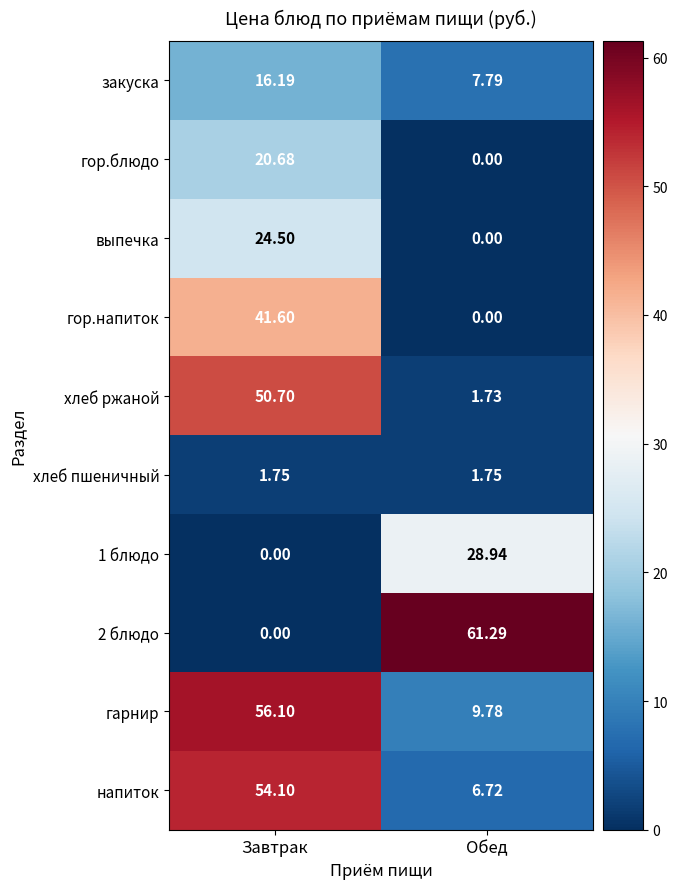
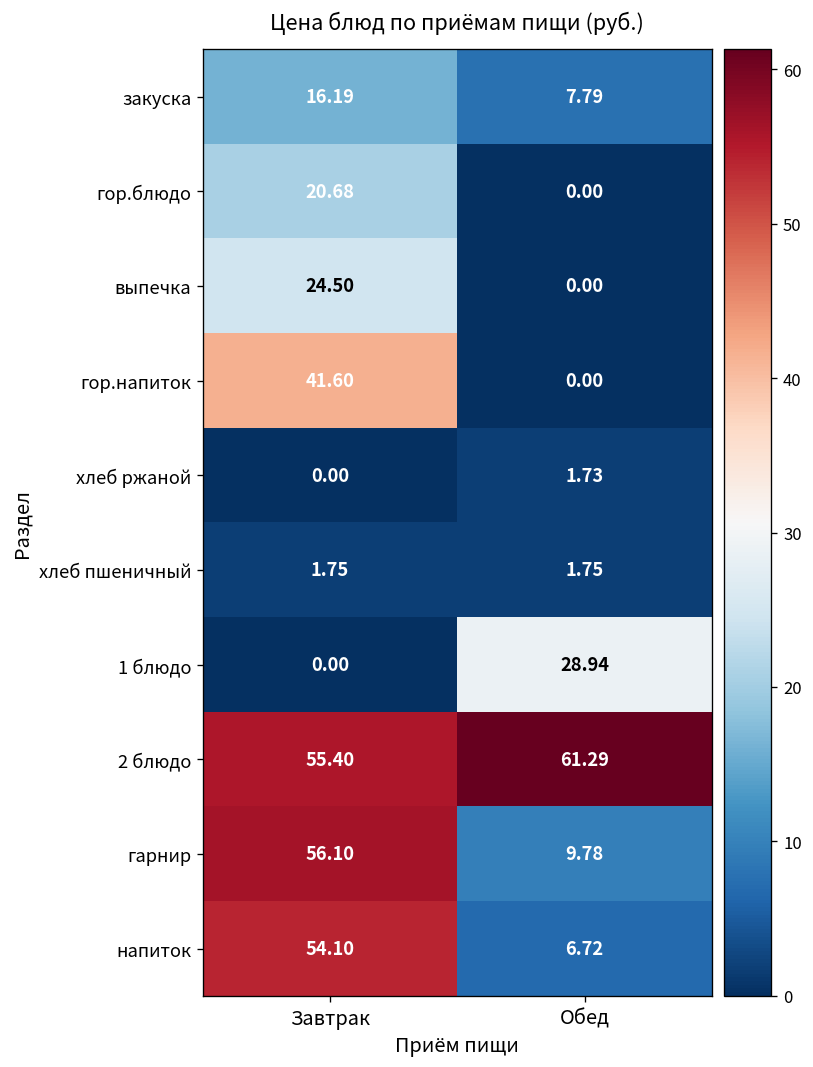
хлеб ржаной, Завтрак: 50.70 -> 0.00
2 блюдо, Завтрак: 0.00 -> 55.40
